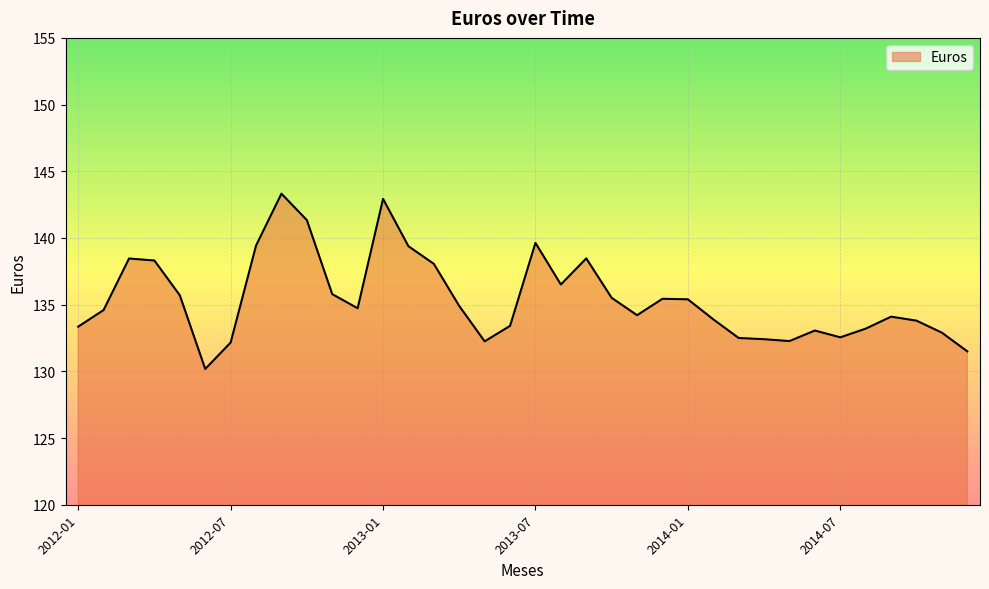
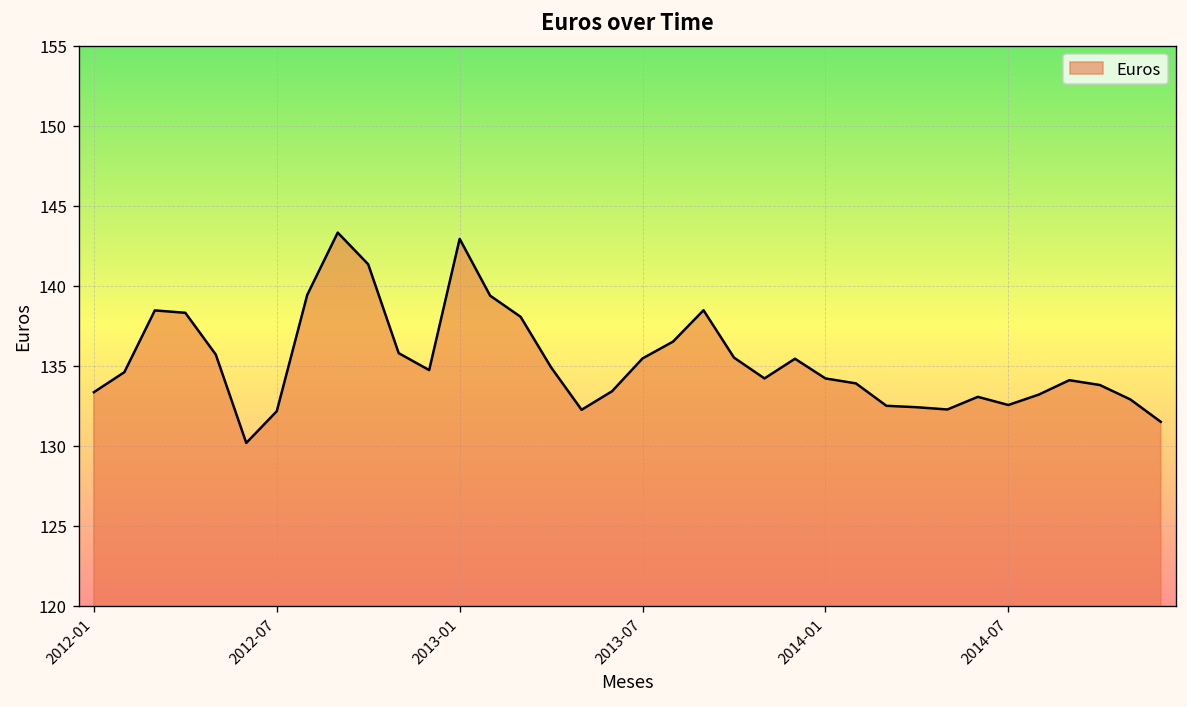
2013-07: 139.6 -> 135.5
2014-01: 135.4 -> 134.2
